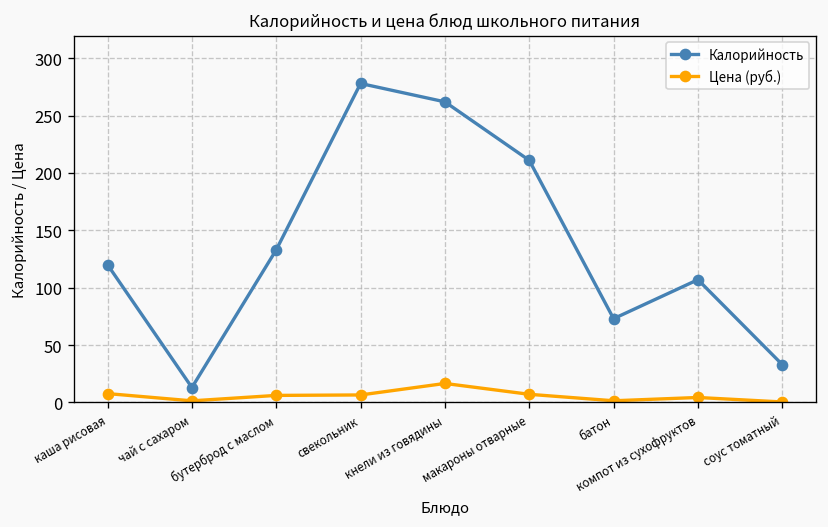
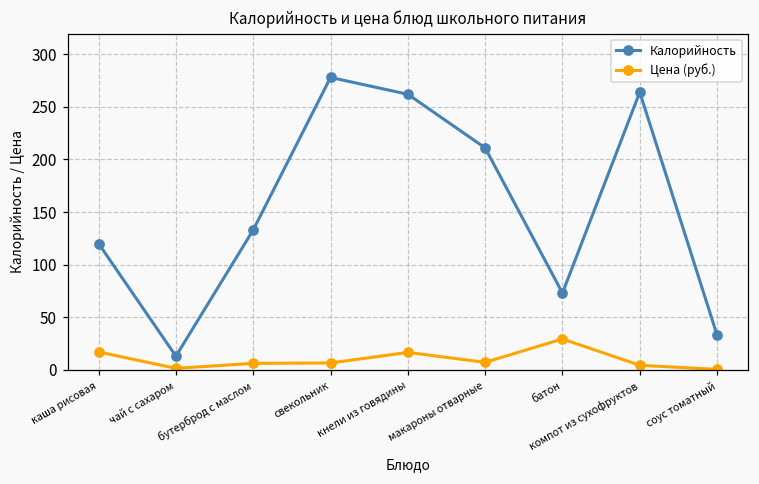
Цена (руб.), каша рисовая: 10 -> 20
Цена (руб.), батон: 0 -> 30
Калорийность, компот из сухофруктов: 110 -> 260
